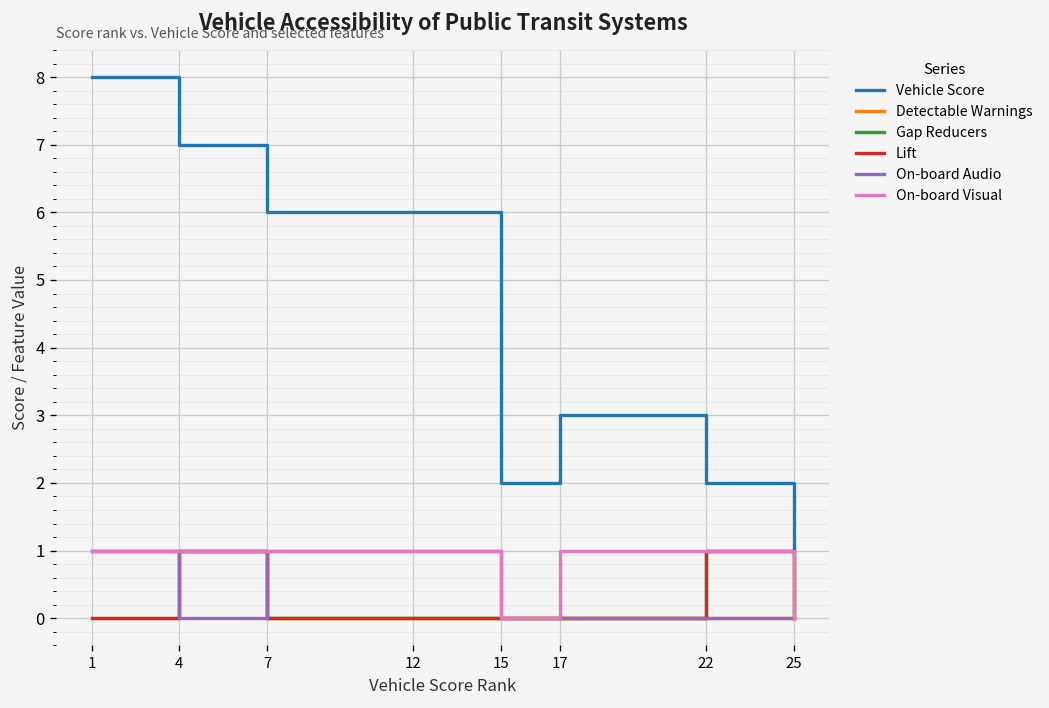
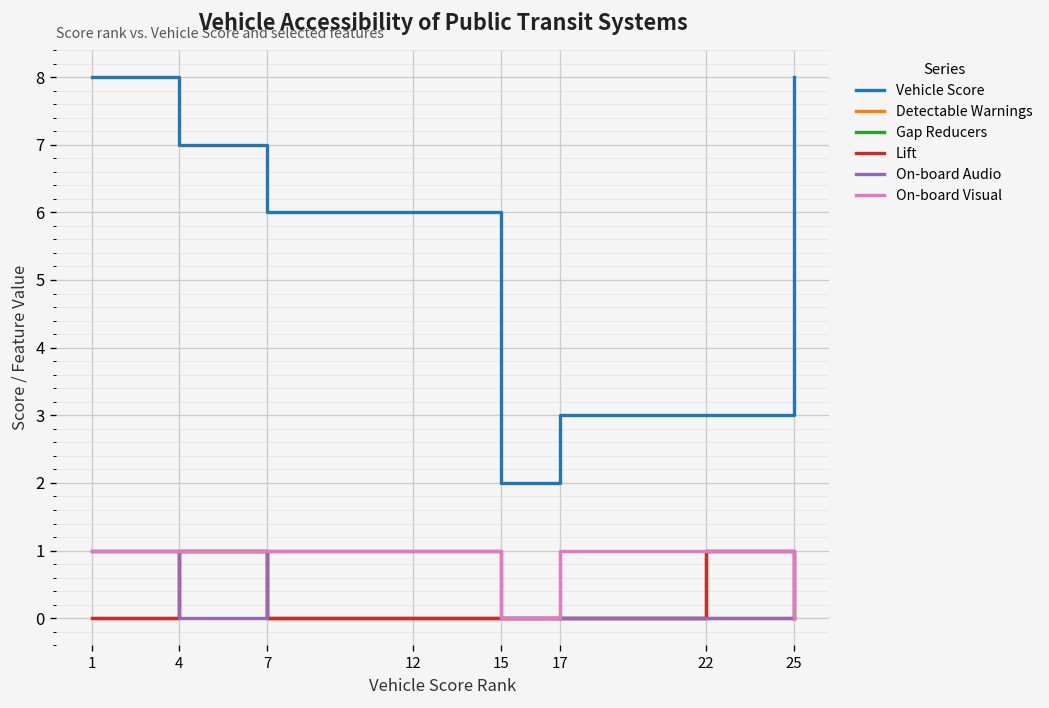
Vehicle Score, 22: 2 -> 3
Vehicle Score, 25: 1 -> 8
